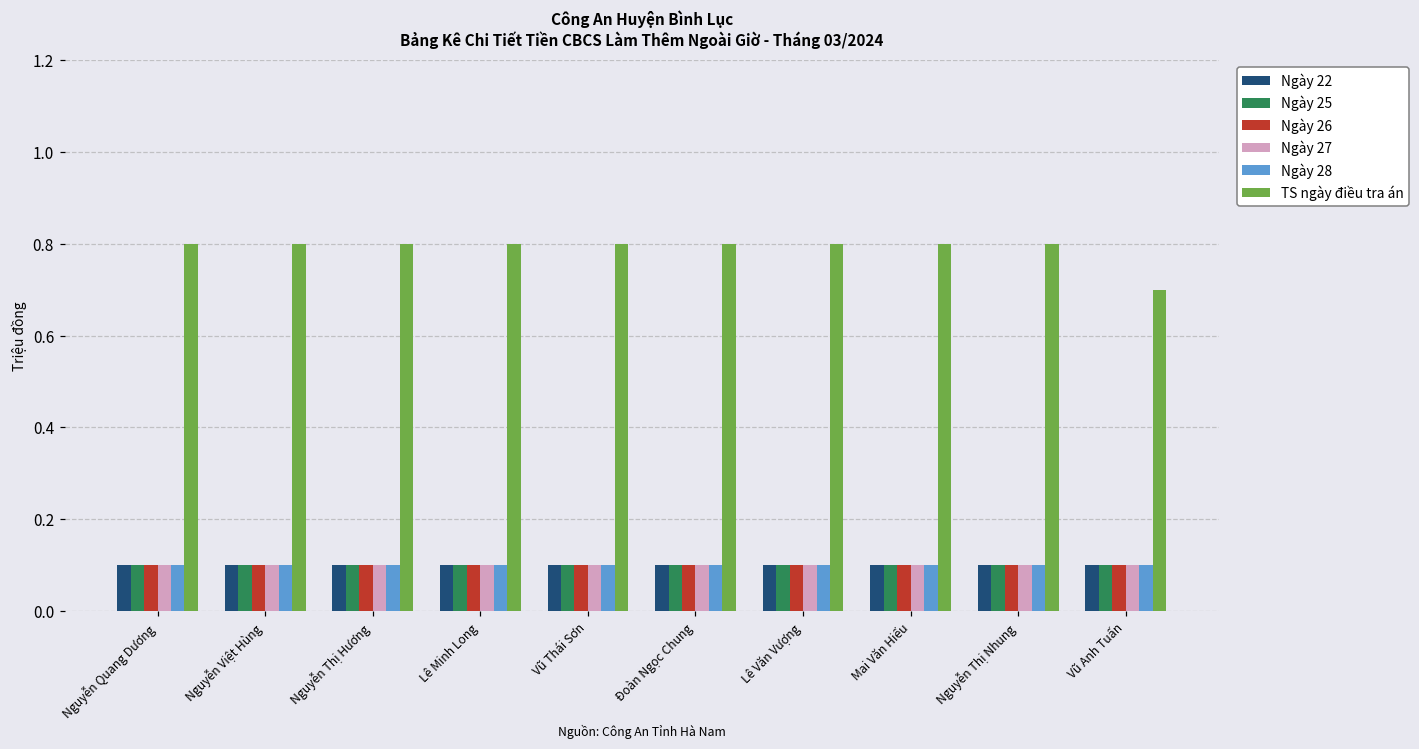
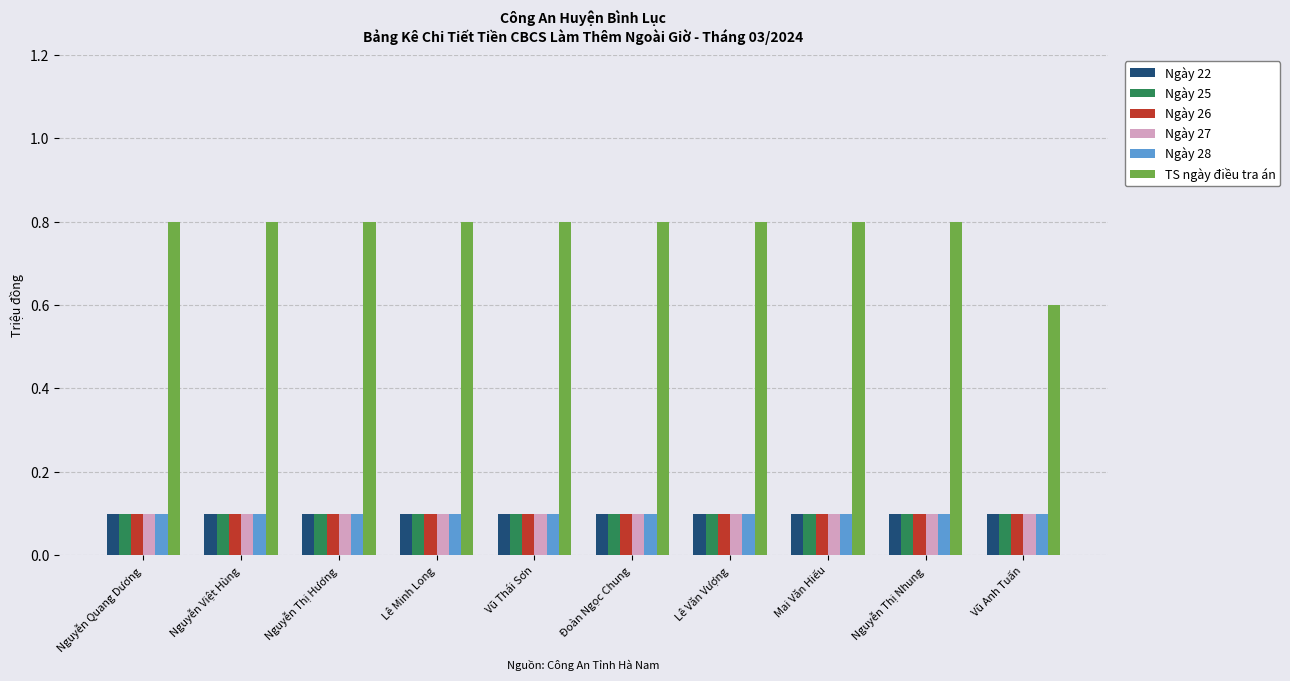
TS ngày điều tra án, Vũ Anh Tuấn: 0.7 -> 0.6
